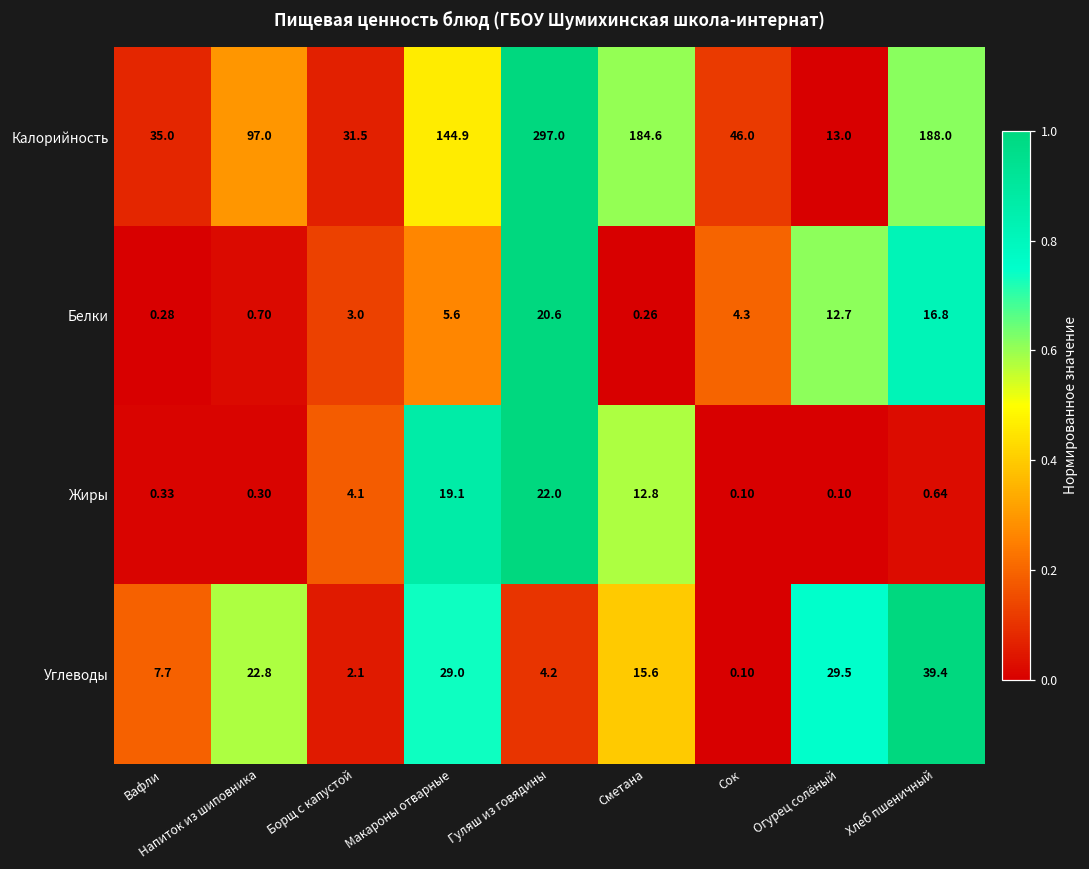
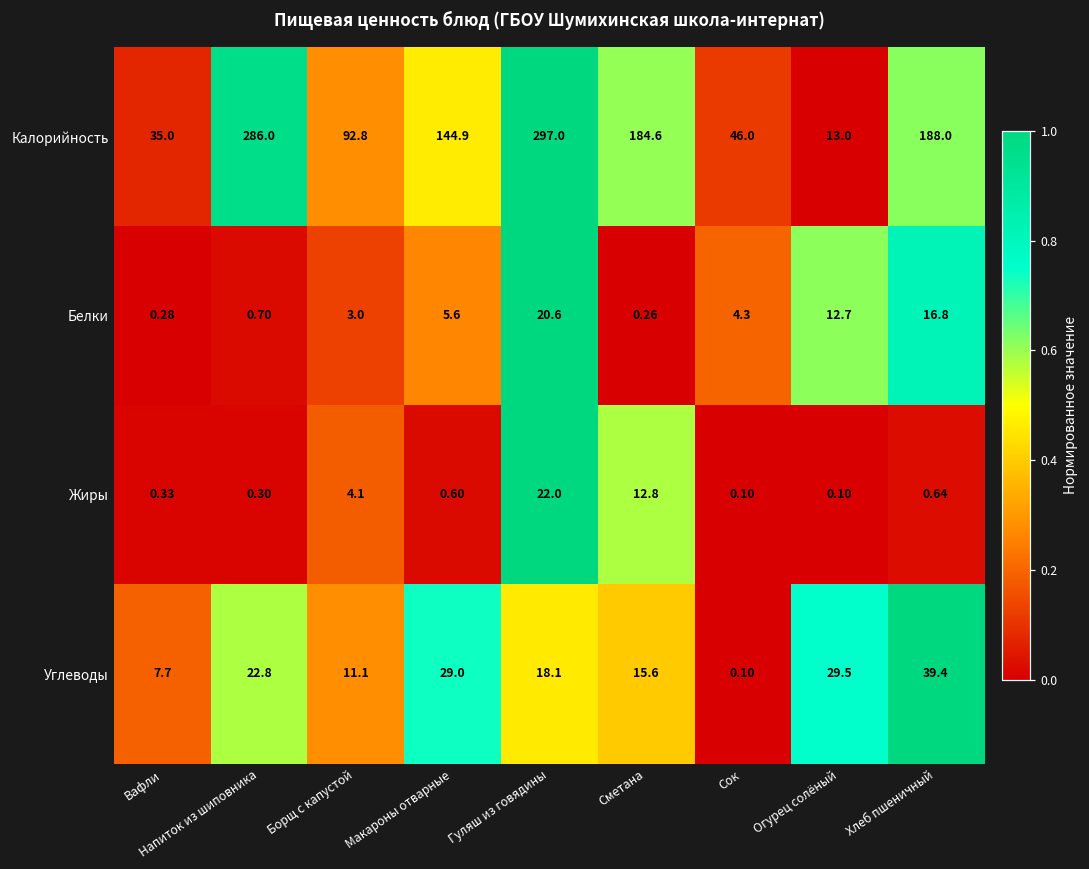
Калорийность, Напиток из шиповника: 97.0 -> 286.0
Калорийность, Борщ с капустой: 31.5 -> 92.8
Жиры, Макароны отварные: 19.1 -> 0.60
Углеводы, Борщ с капустой: 2.1 -> 11.1
Углеводы, Гуляш из говядины: 4.2 -> 18.1
